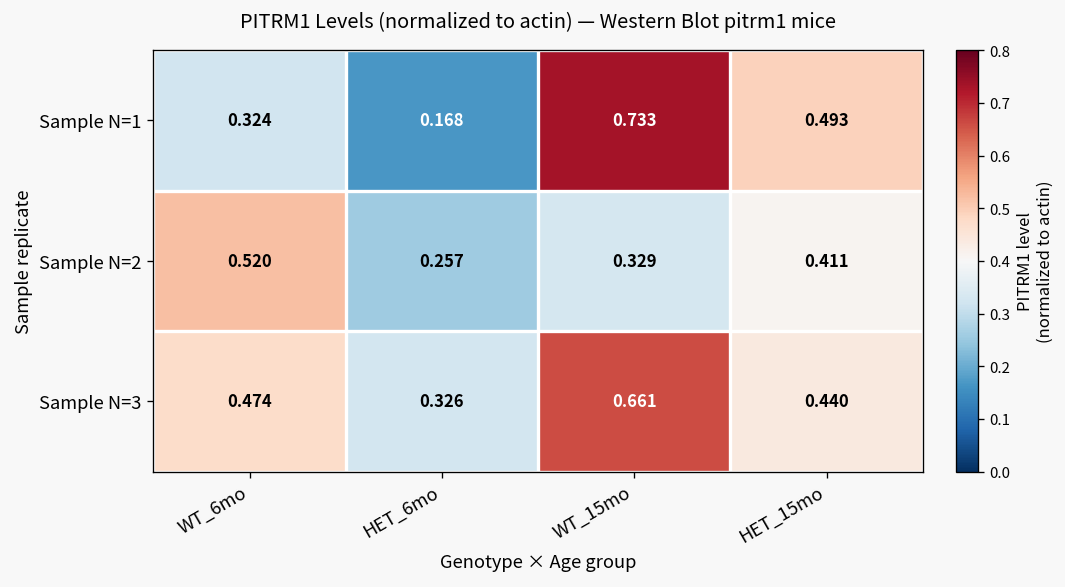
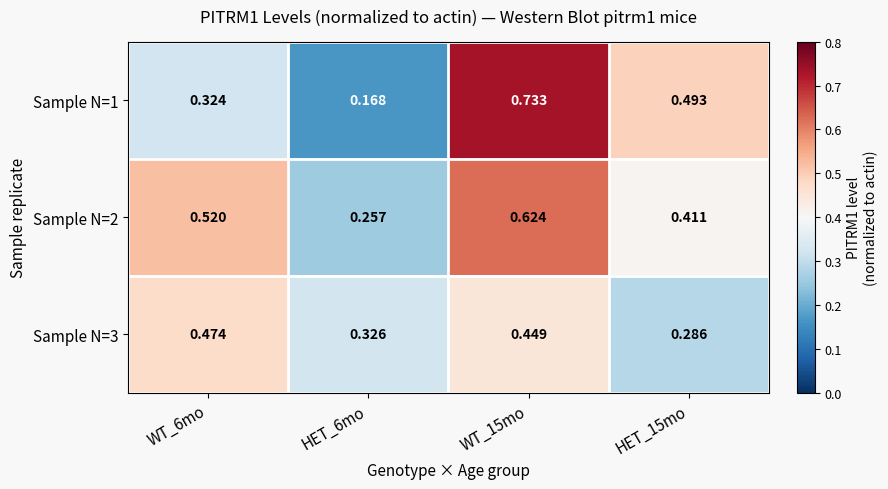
Sample N=2, WT_15mo: 0.329 -> 0.624
Sample N=3, WT_15mo: 0.661 -> 0.449
Sample N=3, HET_15mo: 0.440 -> 0.286
